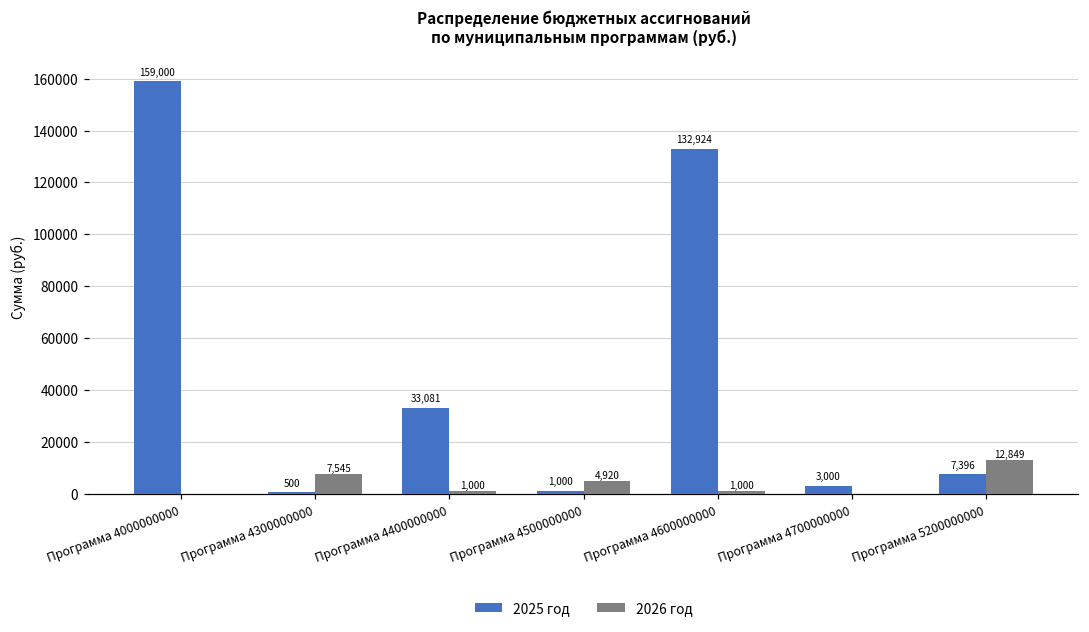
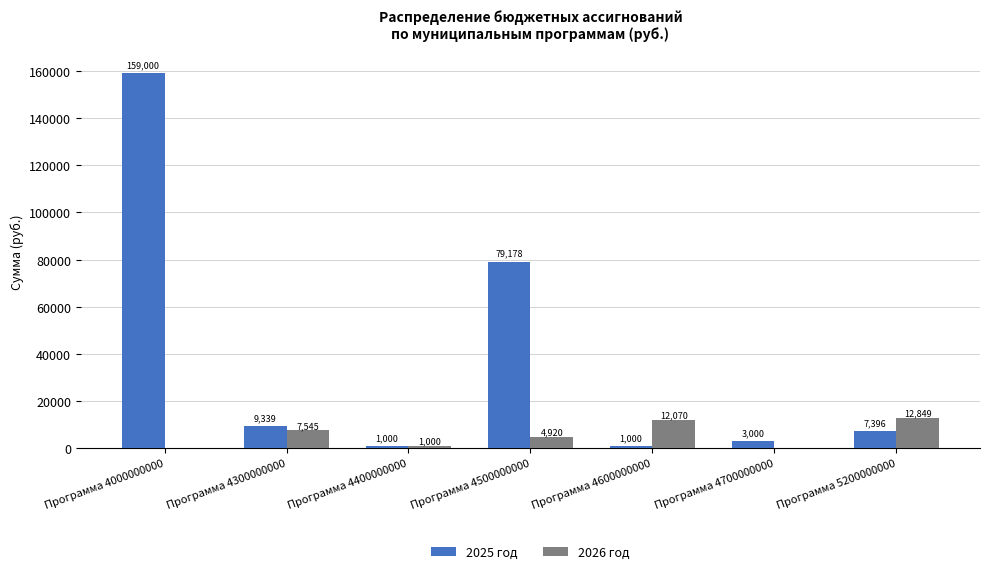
2025 год, Программа 4300000000: 500 -> 9,339
2025 год, Программа 4400000000: 33,081 -> 1,000
2025 год, Программа 4500000000: 1,000 -> 79,178
2025 год, Программа 4600000000: 132,924 -> 1,000
2026 год, Программа 4600000000: 1,000 -> 12,070
